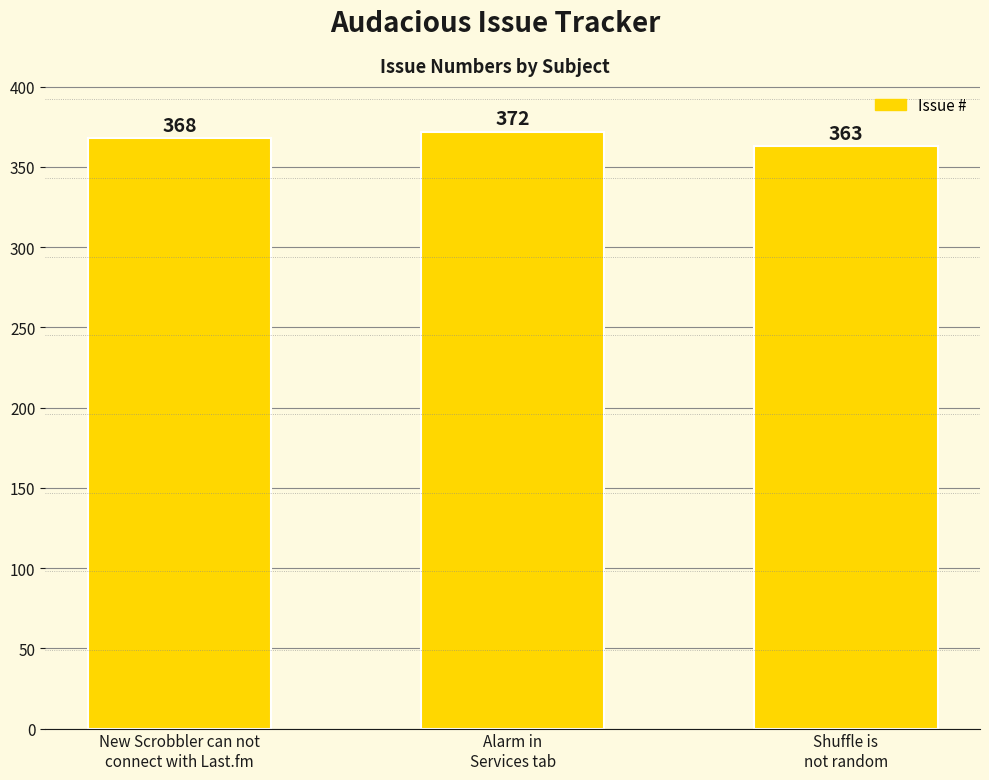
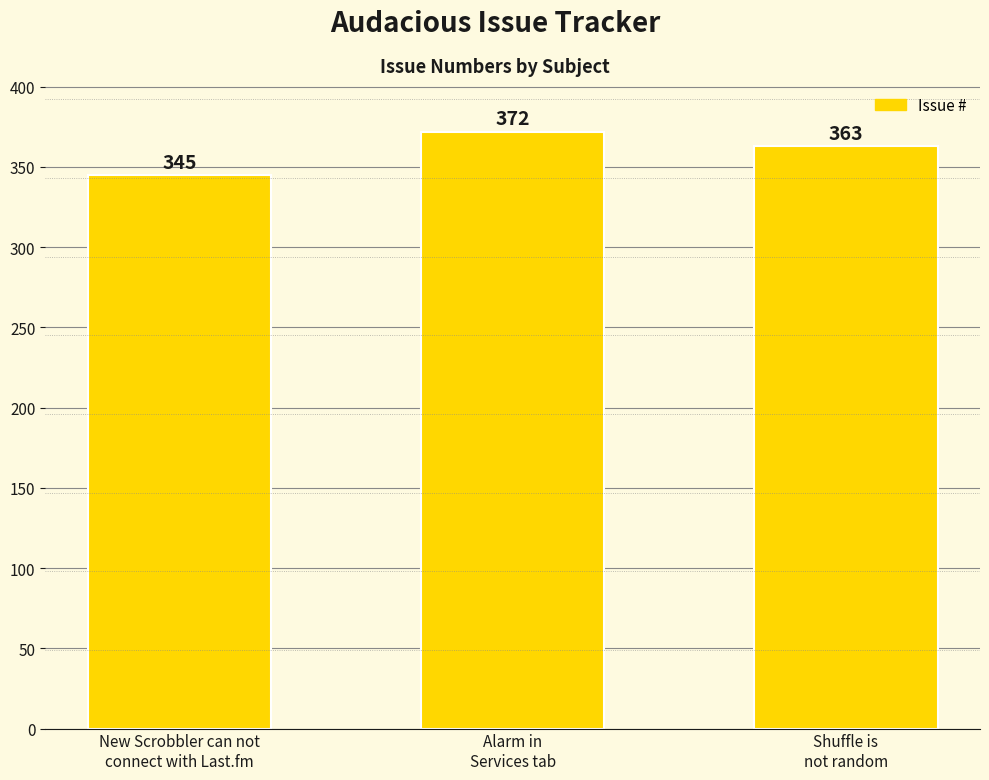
New Scrobbler can not connect with Last.fm: 368 -> 345
